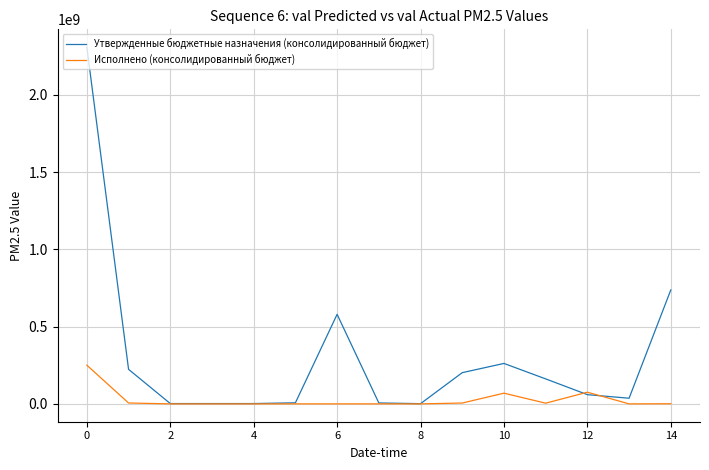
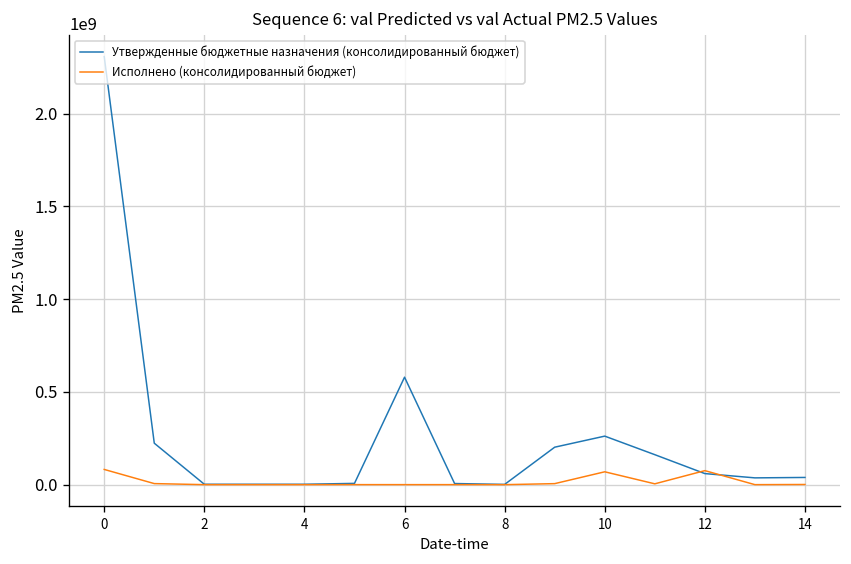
Исполнено (консолидированный бюджет), 0: 250000000 -> 80000000
Утвержденные бюджетные назначения (консолидированный бюджет), 14: 740000000 -> 40000000
